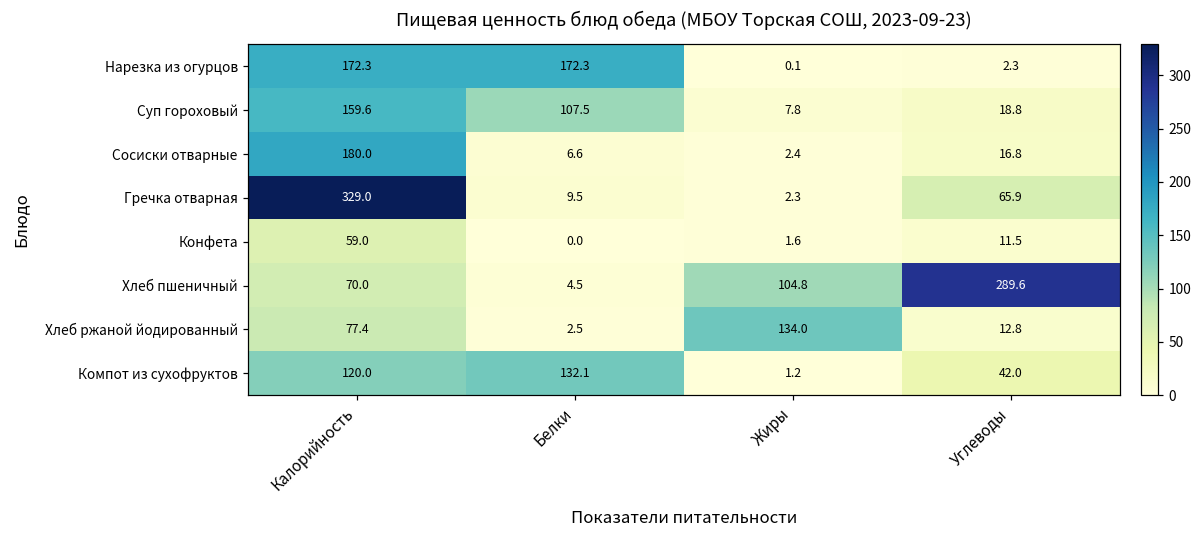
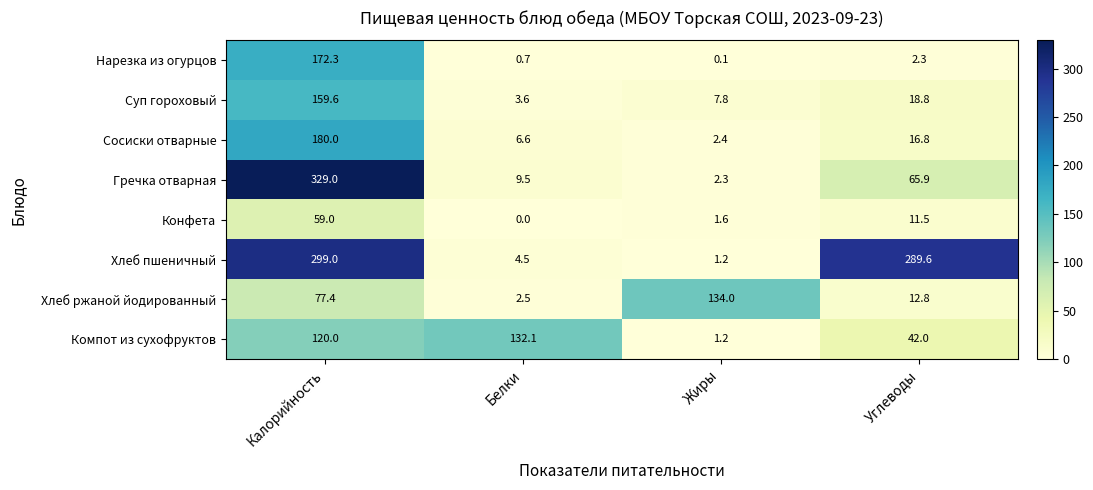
Нарезка из огурцов, Белки: 172.3 -> 0.7
Суп гороховый, Белки: 107.5 -> 3.6
Хлеб пшеничный, Калорийность: 70.0 -> 299.0
Хлеб пшеничный, Жиры: 104.8 -> 1.2
